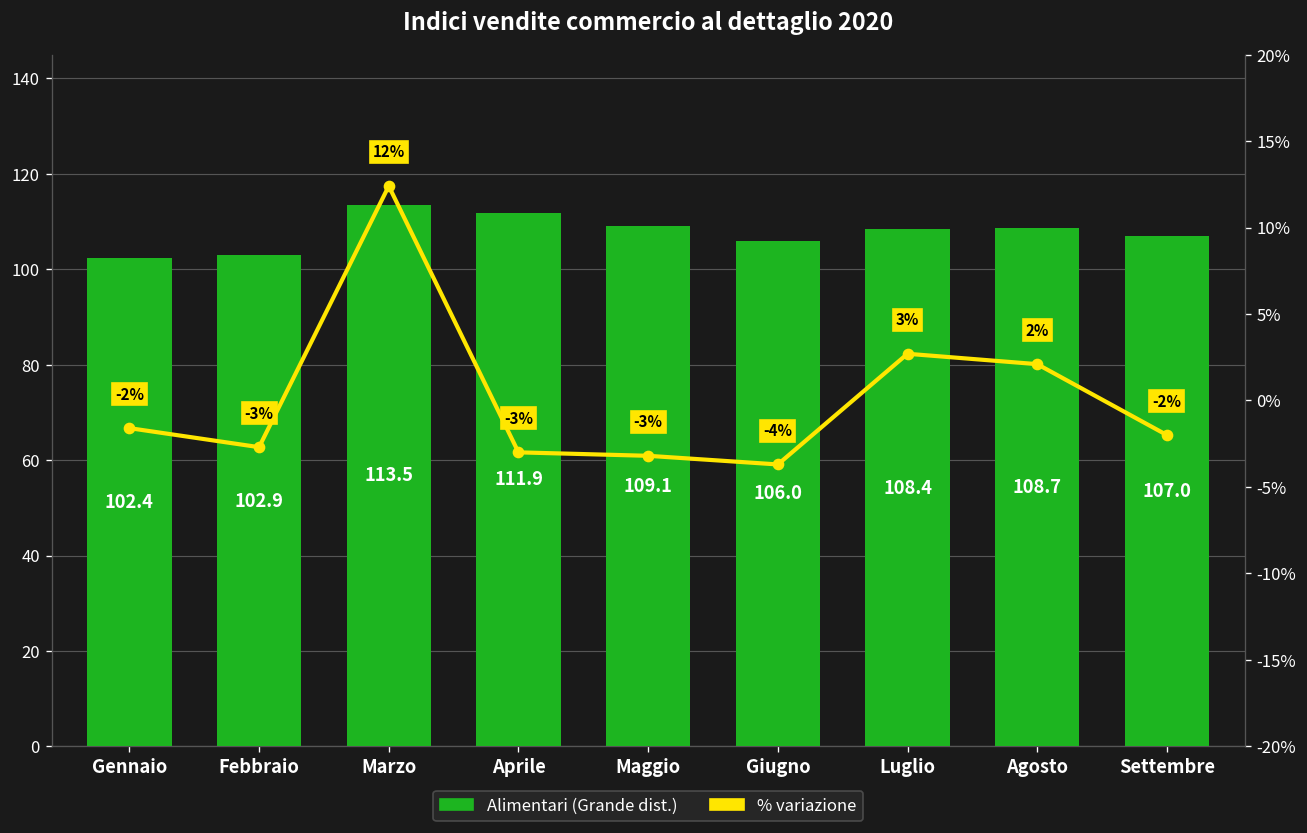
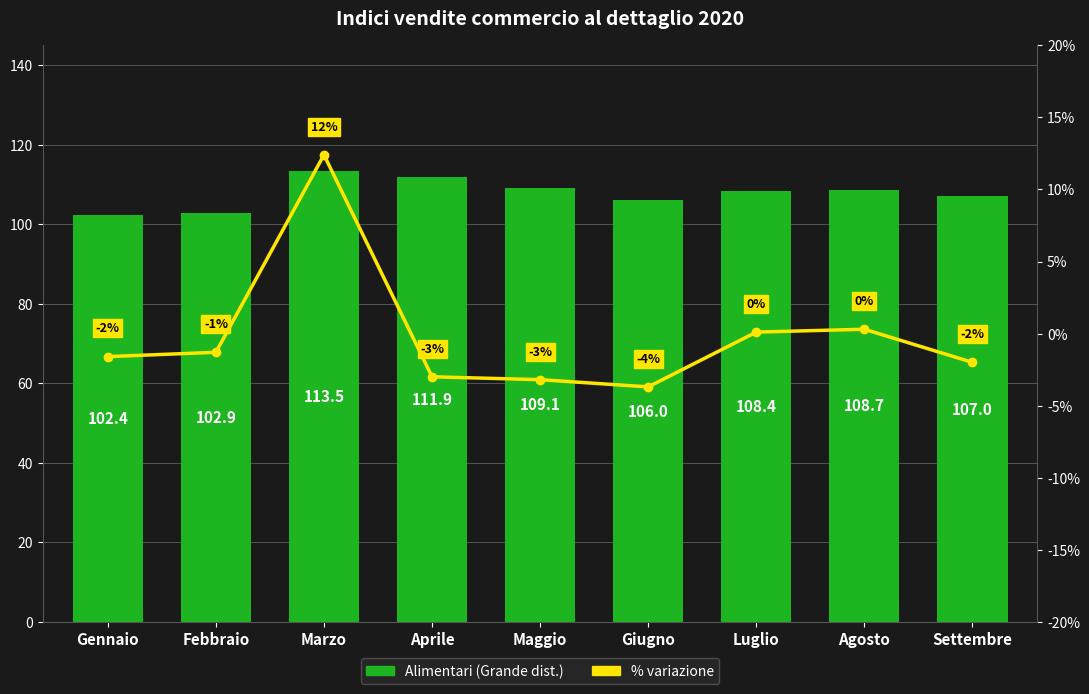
% variazione, Febbraio: -3% -> -1%
% variazione, Luglio: 3% -> 0%
% variazione, Agosto: 2% -> 0%
